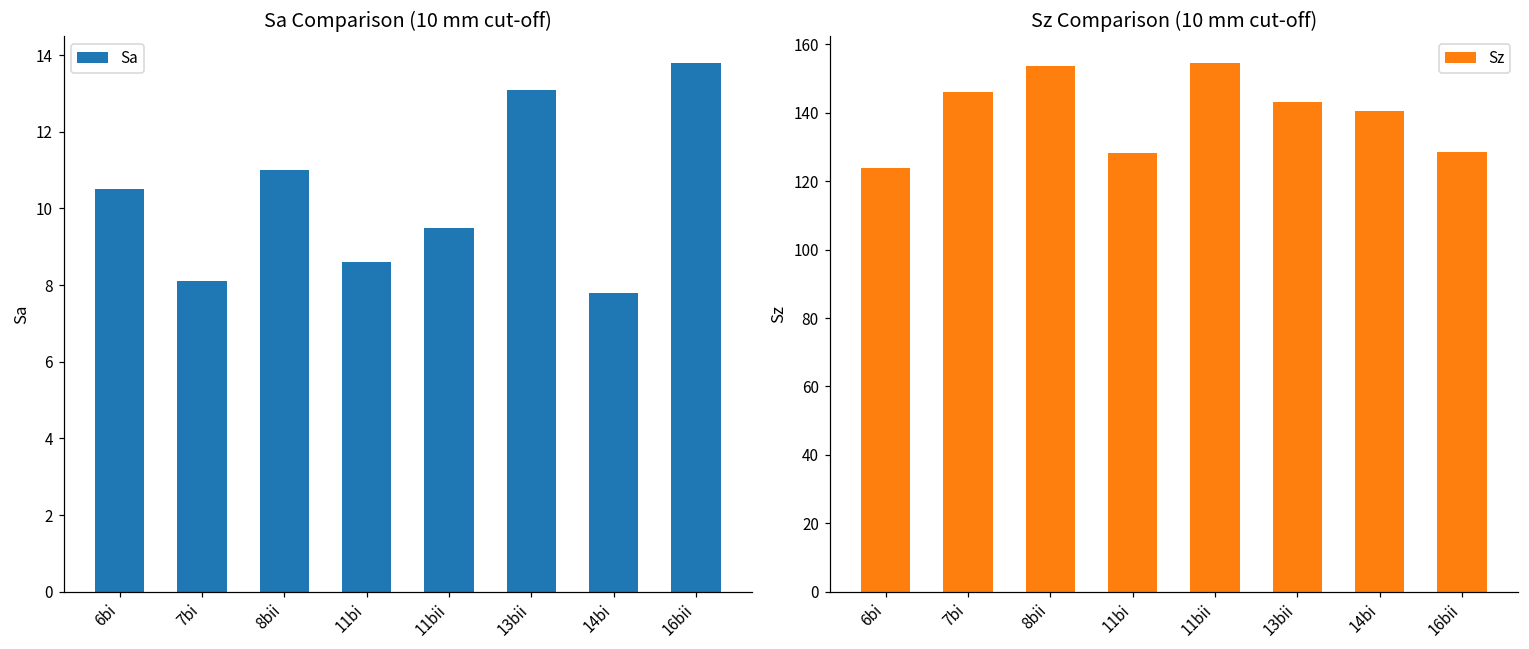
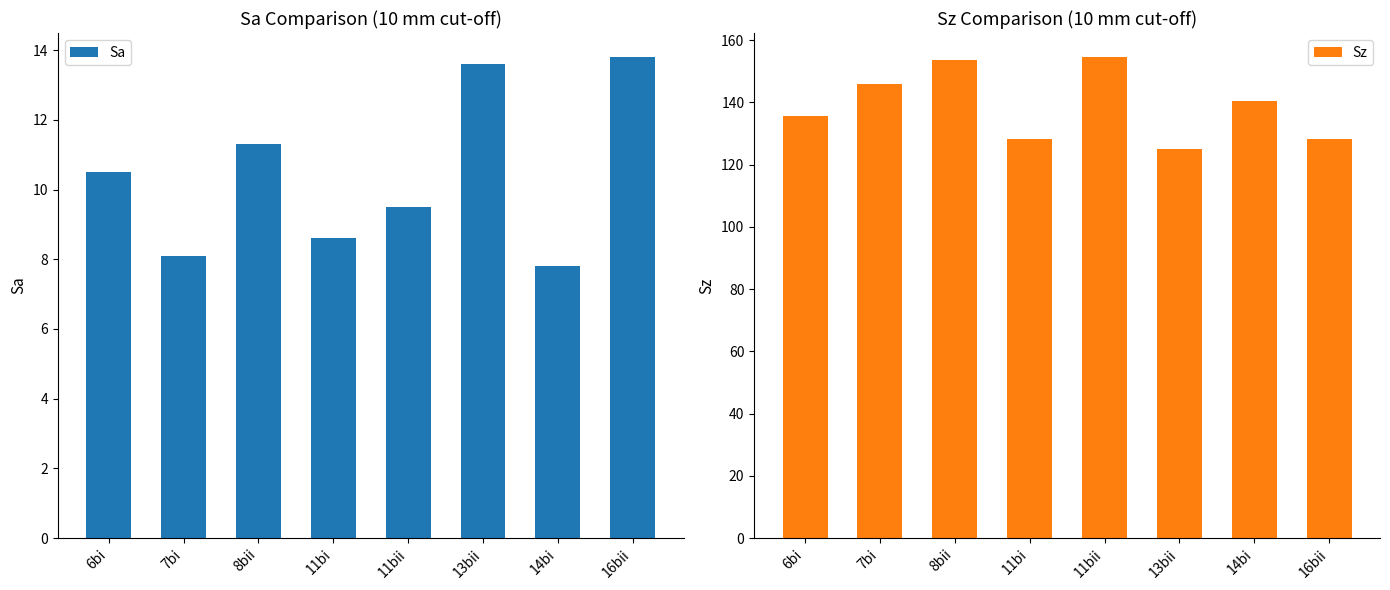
Sa Comparison (10 mm cut-off), 8bii: 11.0 -> 11.3
Sa Comparison (10 mm cut-off), 13bii: 13.1 -> 13.6
Sz Comparison (10 mm cut-off), 6bi: 124 -> 136
Sz Comparison (10 mm cut-off), 13bii: 143 -> 125
